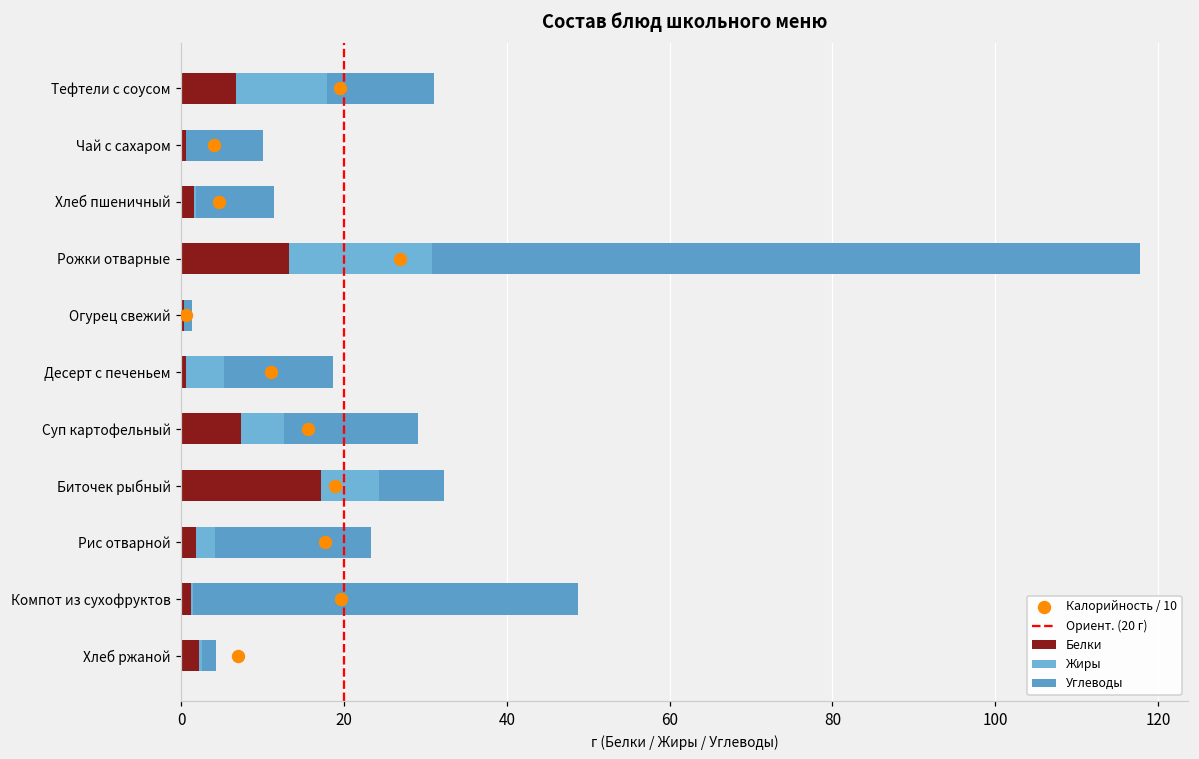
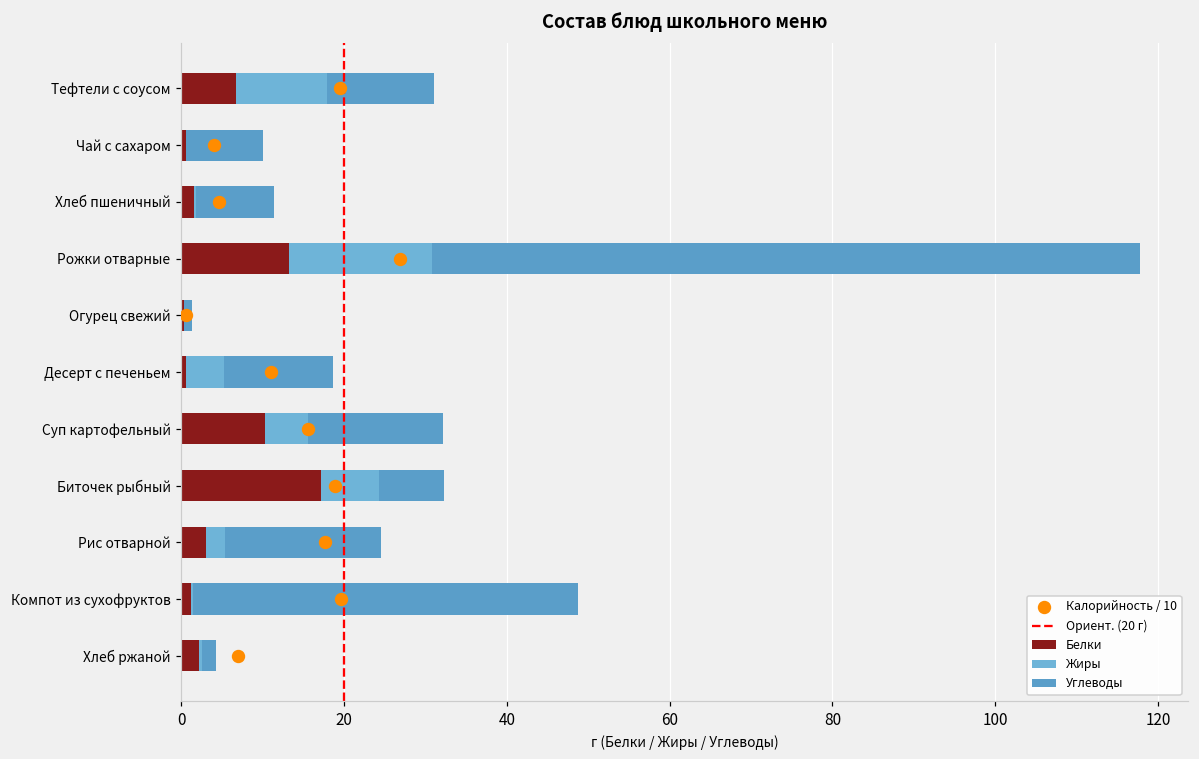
Белки, Суп картофельный: 7 -> 10
Белки, Рис отварной: 2 -> 3
